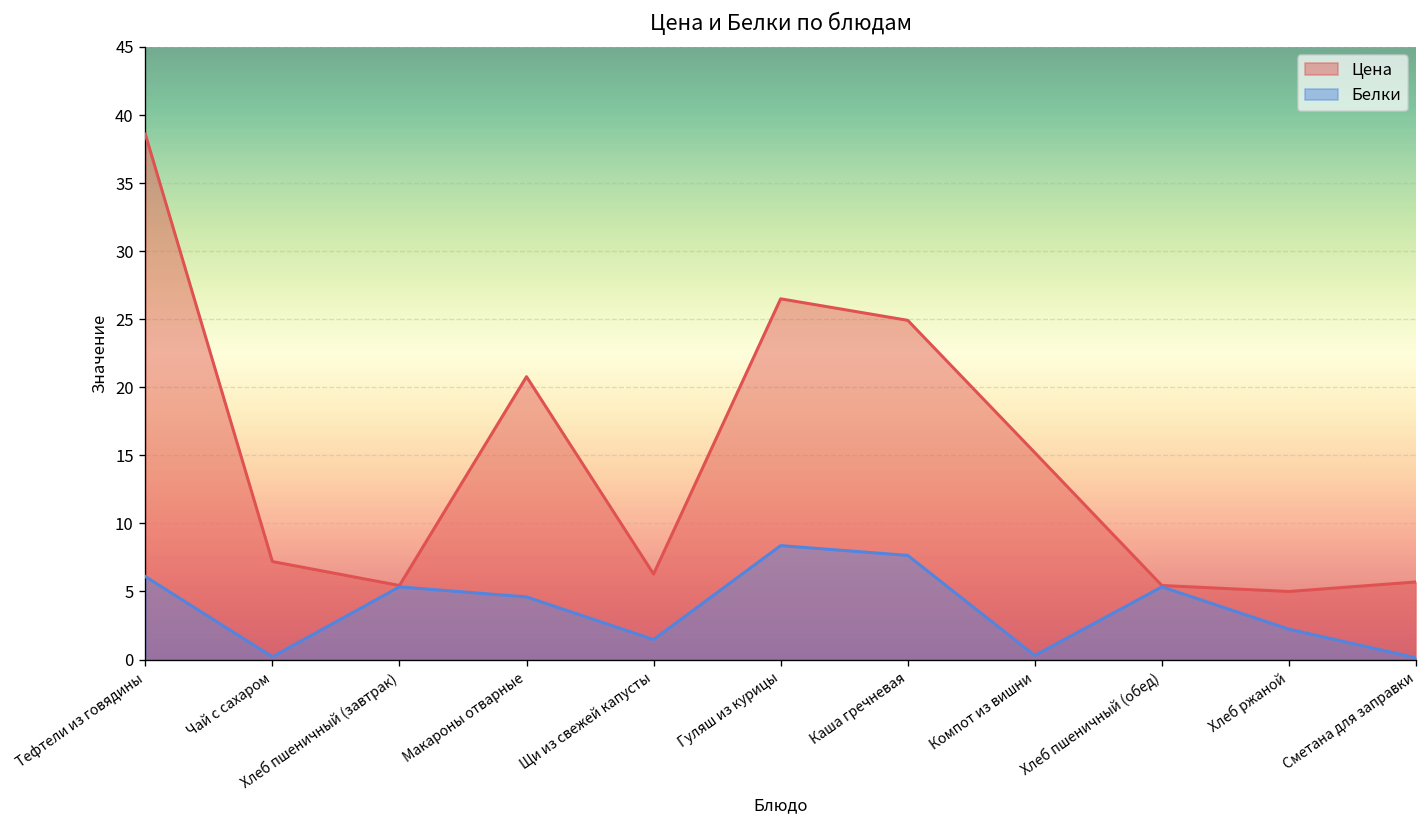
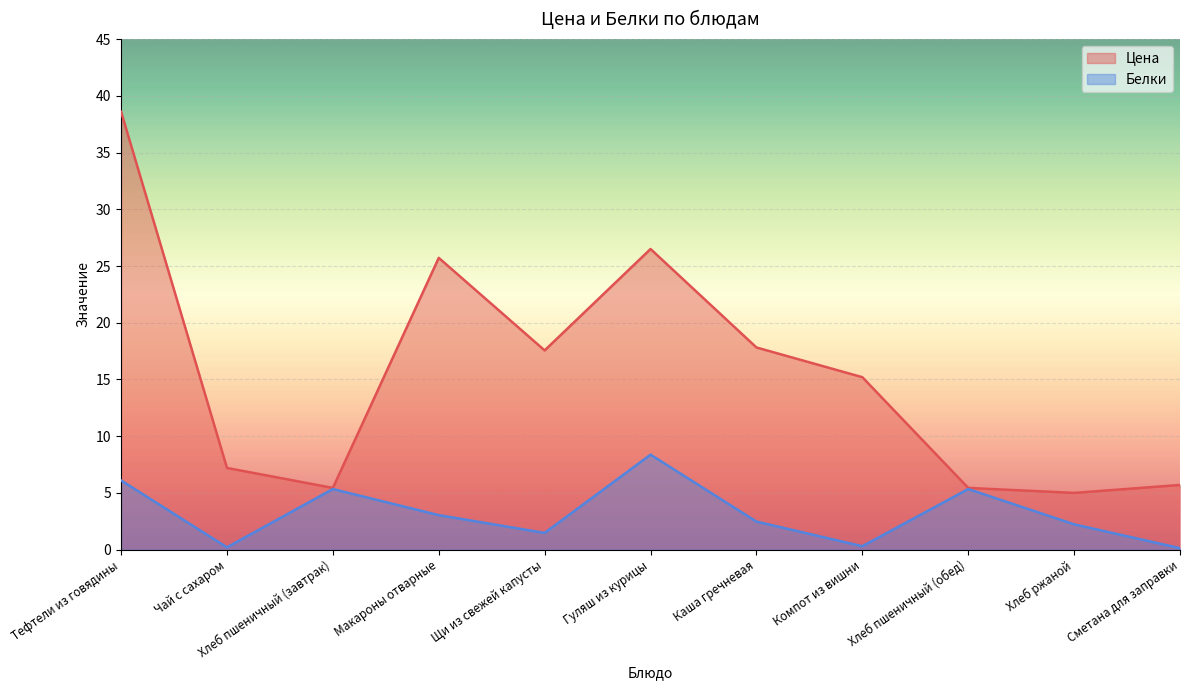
Цена, Макароны отварные: 20.8 -> 25.7
Белки, Макароны отварные: 4.6 -> 3.0
Цена, Щи из свежей капусты: 6.3 -> 17.6
Цена, Каша гречневая: 24.9 -> 17.8
Белки, Каша гречневая: 7.7 -> 2.5
